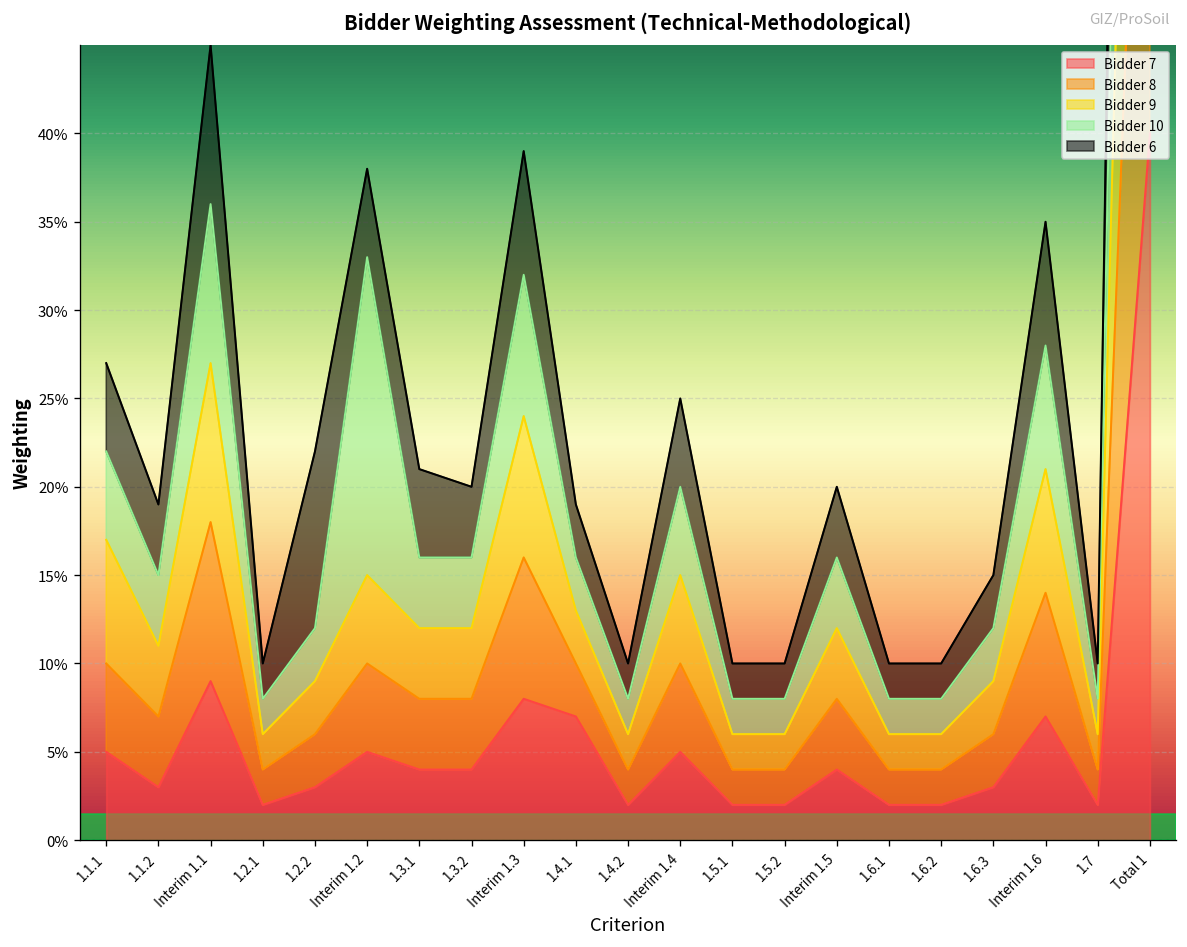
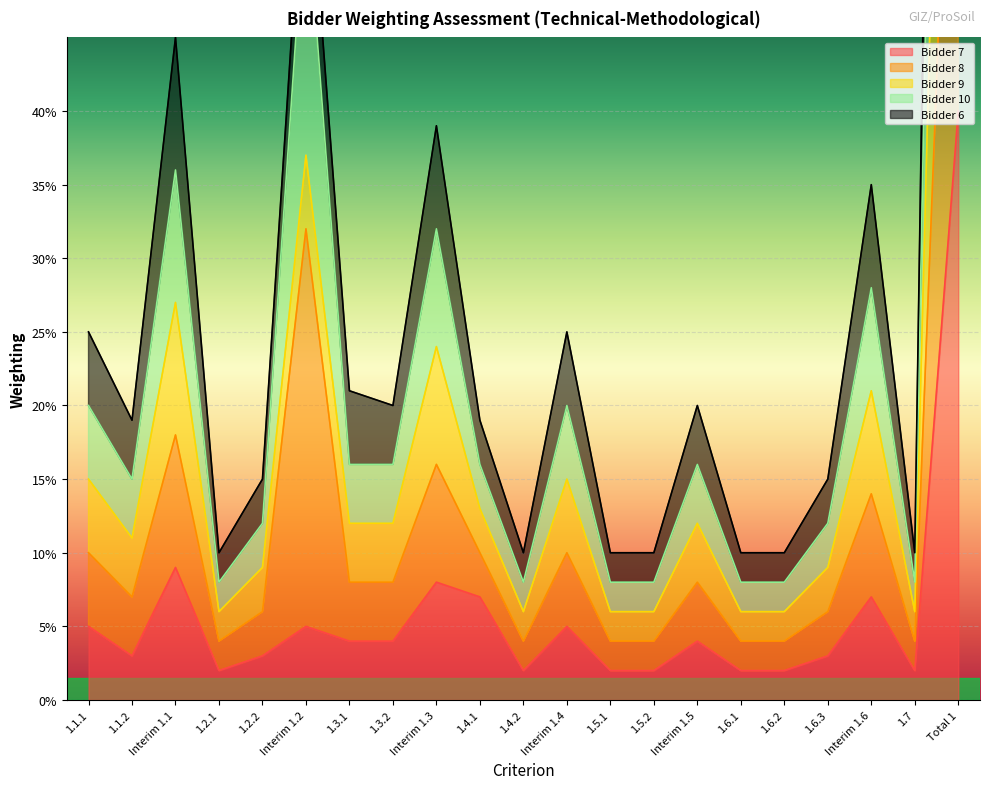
Bidder 9, 1.1.1: 7.0% -> 5.0%
Bidder 6, 1.2.2: 10.0% -> 3.0%
Bidder 8, Interim 1.2: 5.0% -> 27.0%
